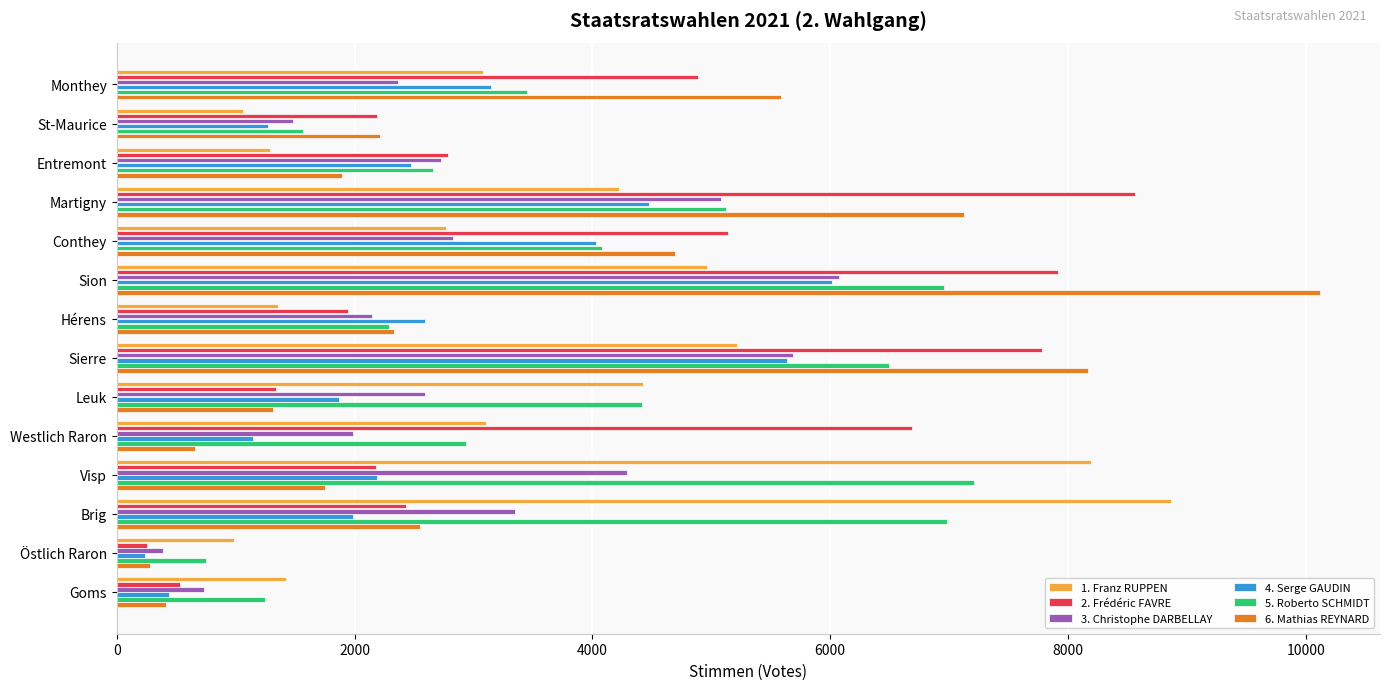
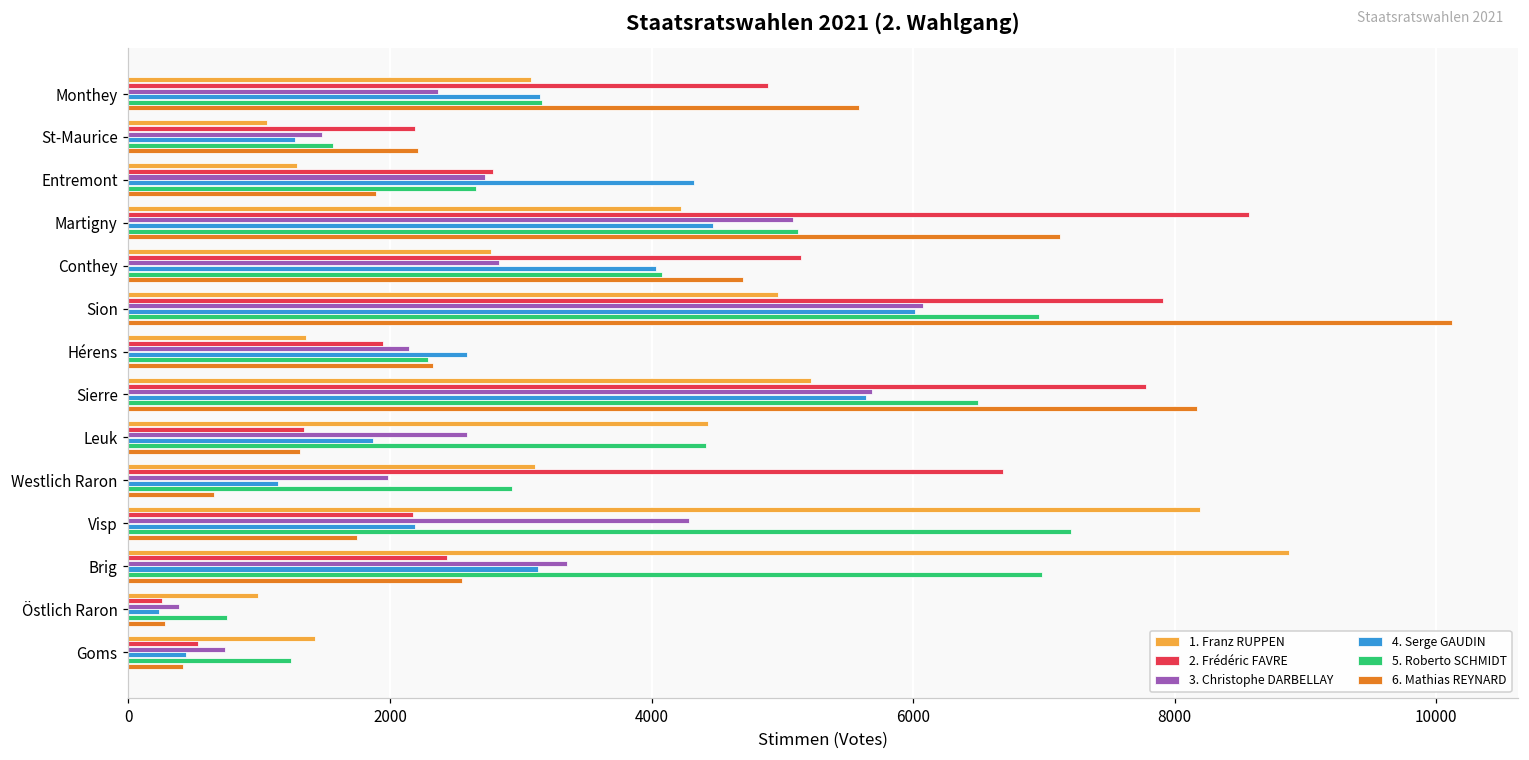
5. Roberto SCHMIDT, Monthey: 3450 -> 3160
4. Serge GAUDIN, Entremont: 2480 -> 4320
4. Serge GAUDIN, Brig: 1990 -> 3140
